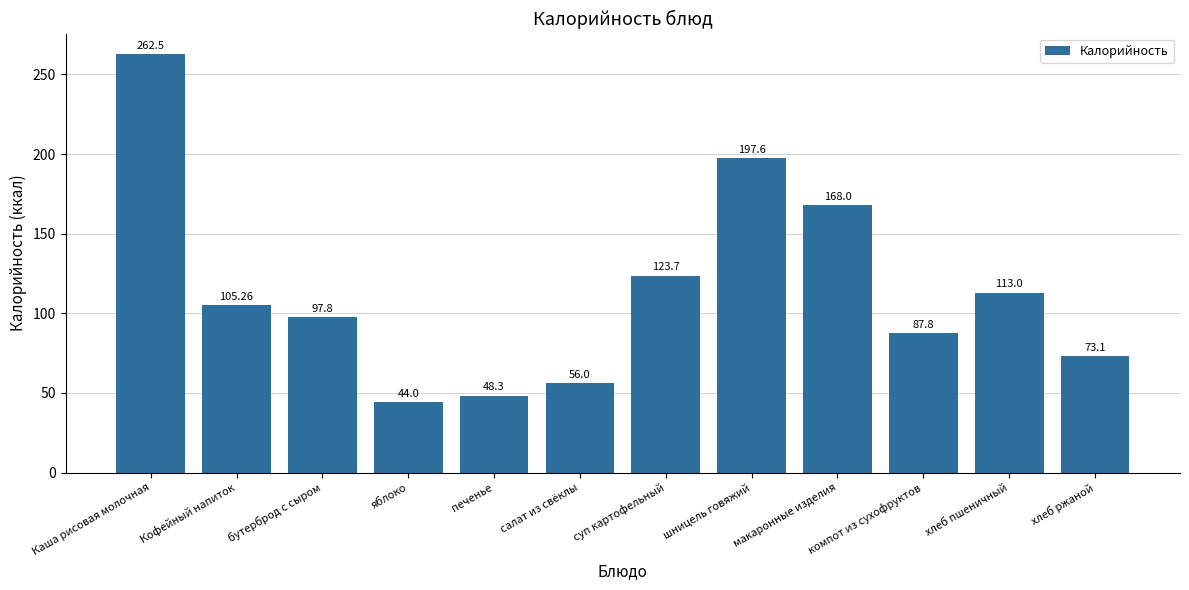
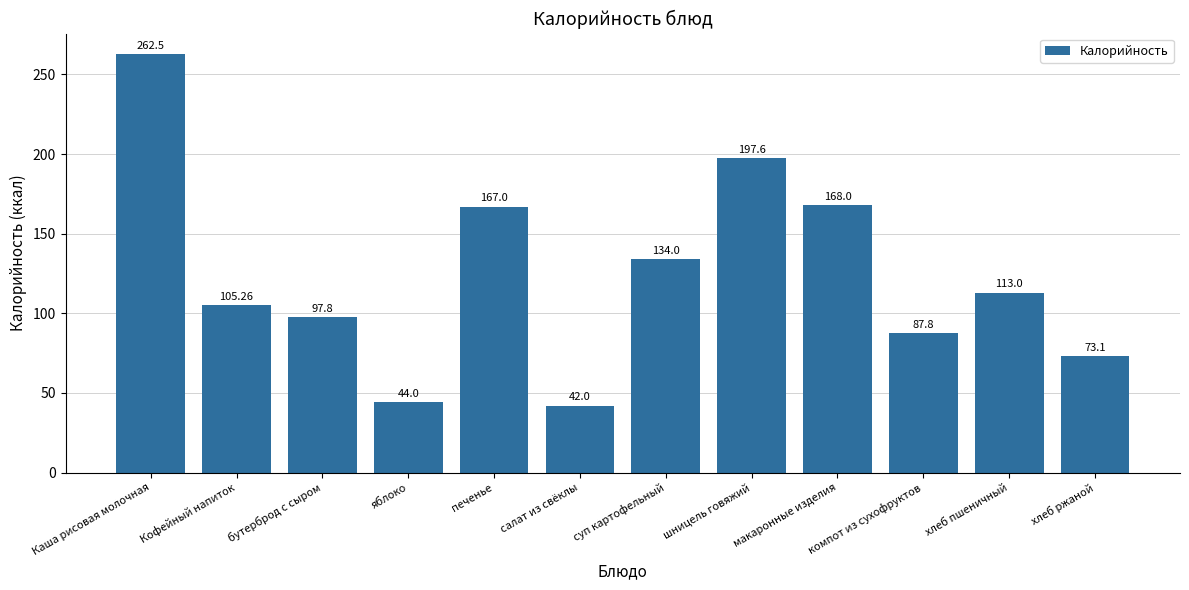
печенье: 48.3 -> 167.0
салат из свёклы: 56.0 -> 42.0
суп картофельный: 123.7 -> 134.0
